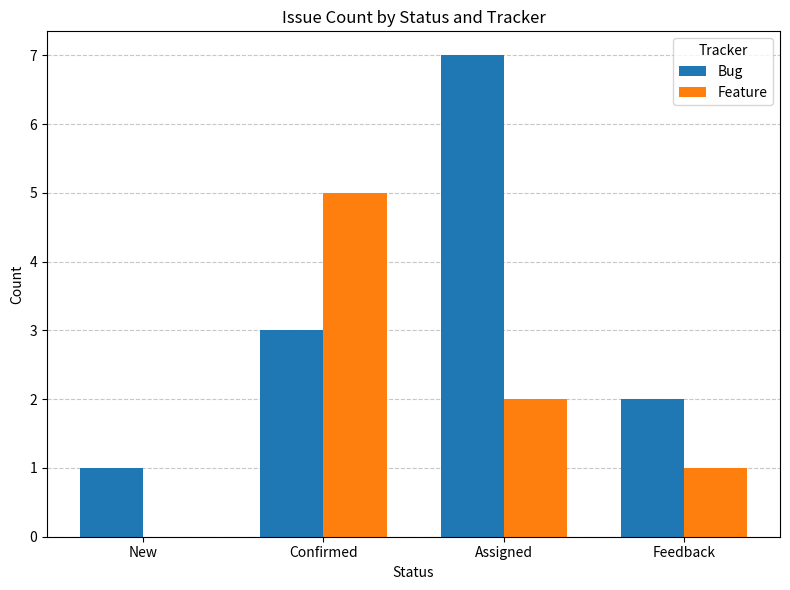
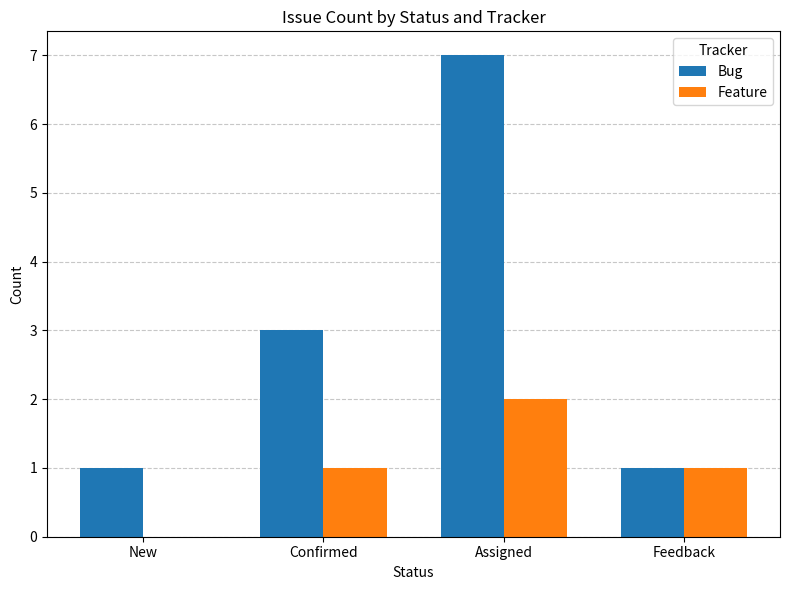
Feature, Confirmed: 5 -> 1
Bug, Feedback: 2 -> 1
